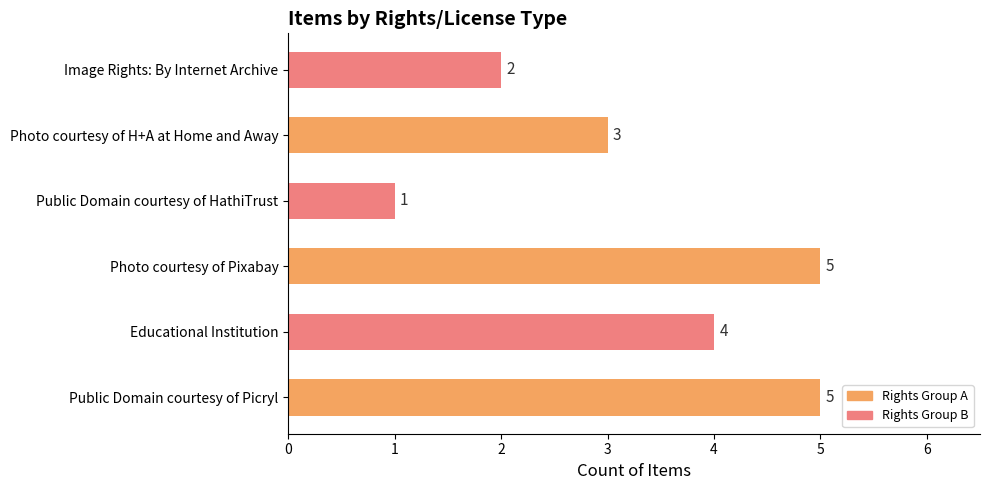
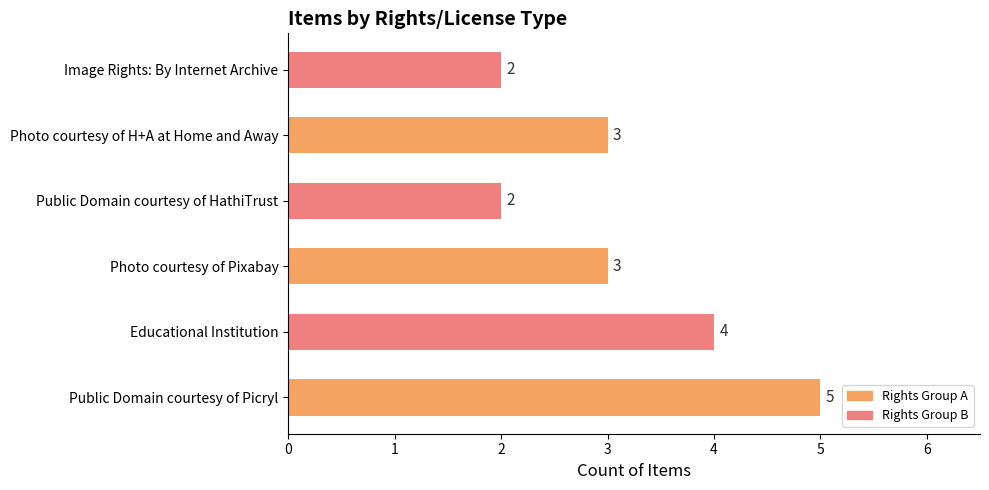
Public Domain courtesy of HathiTrust: 1 -> 2
Photo courtesy of Pixabay: 5 -> 3
